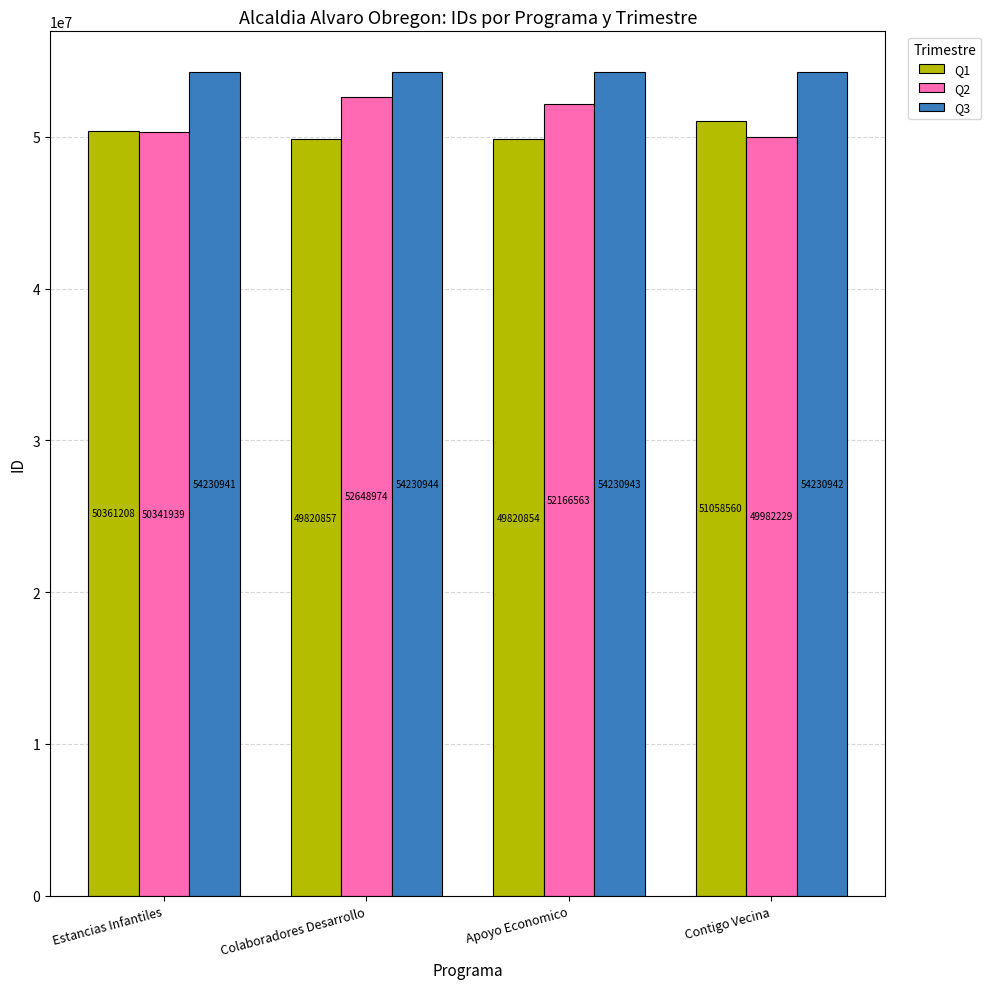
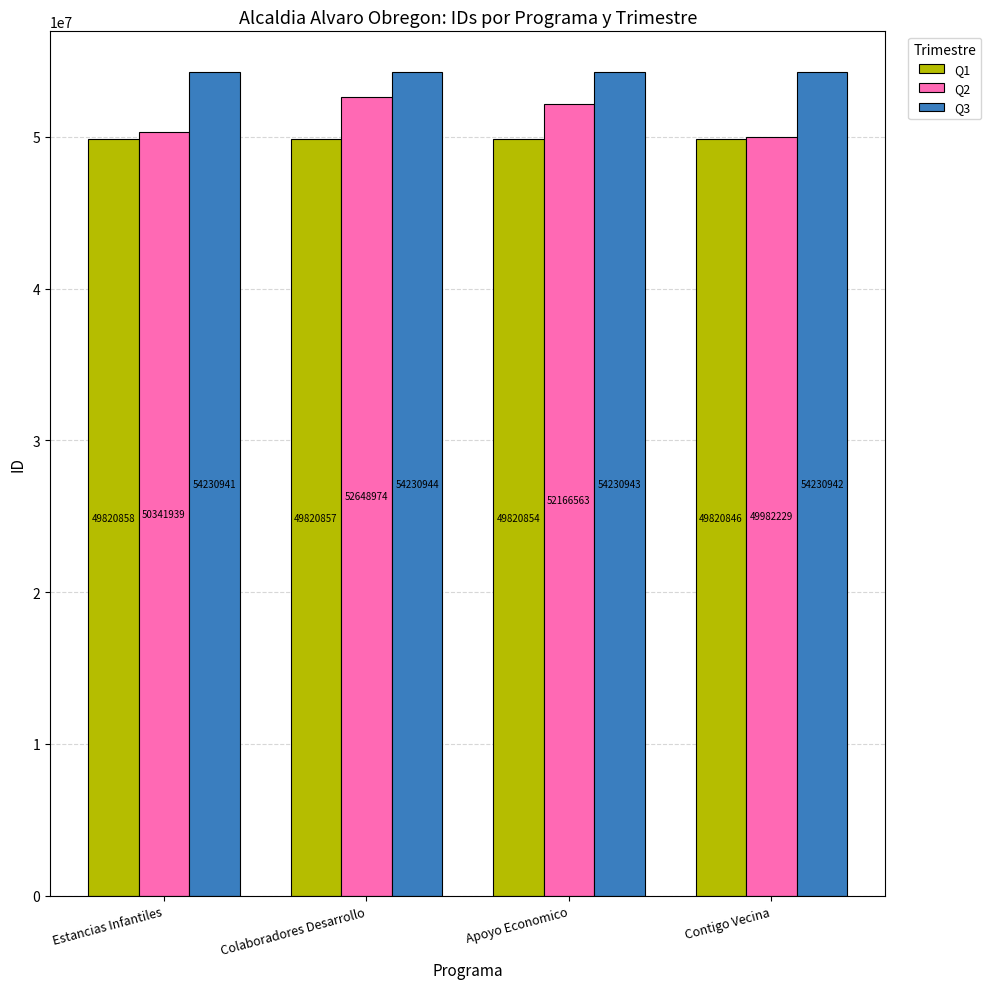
Q1, Estancias Infantiles: 50361208 -> 49820858
Q1, Contigo Vecina: 51058560 -> 49820846
